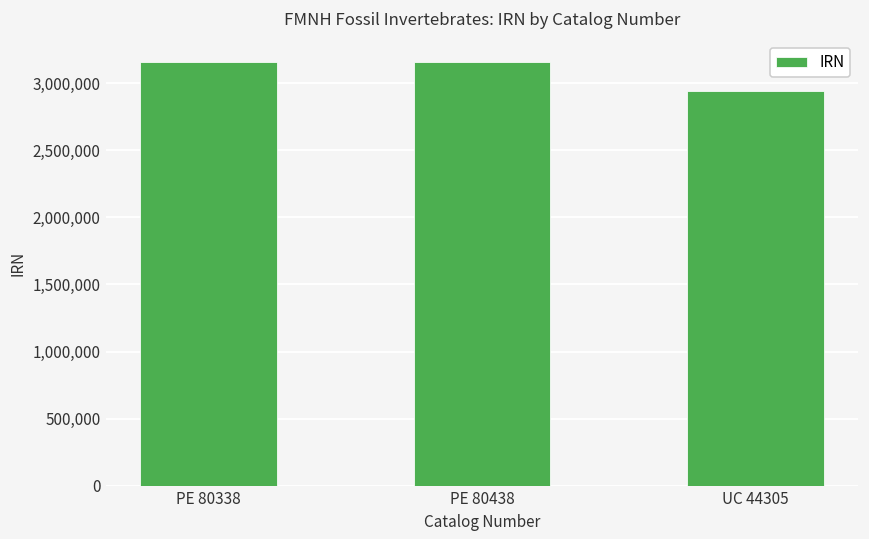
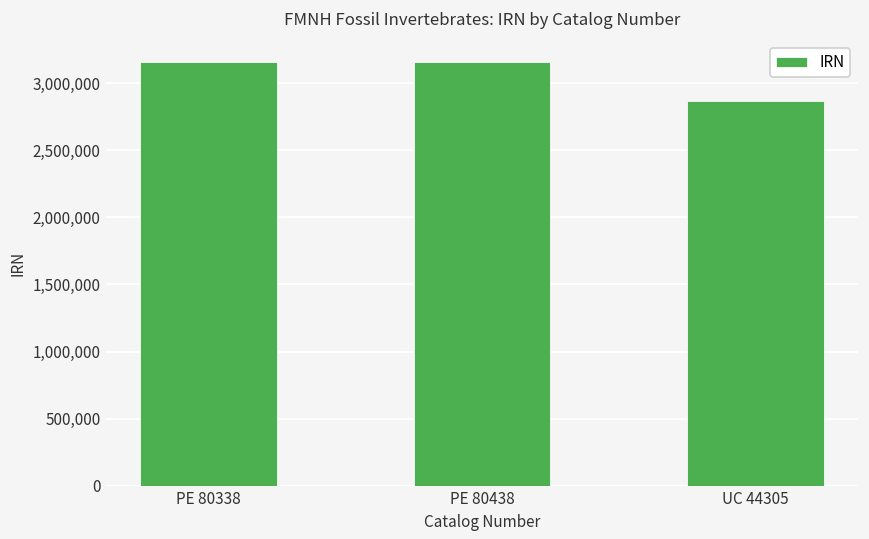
UC 44305: 2,940,000 -> 2,870,000
